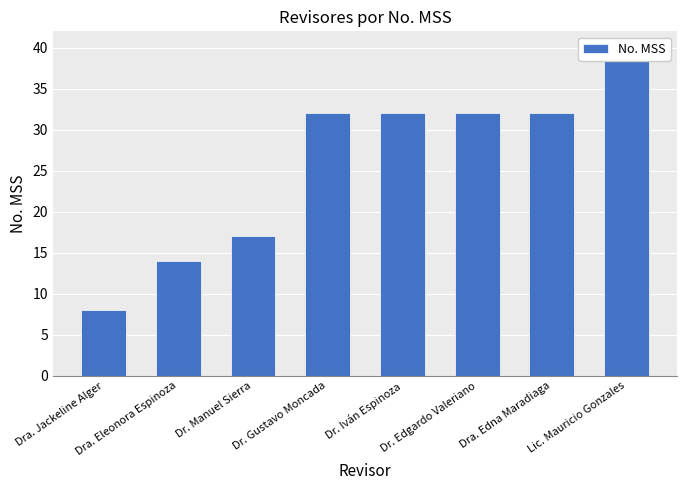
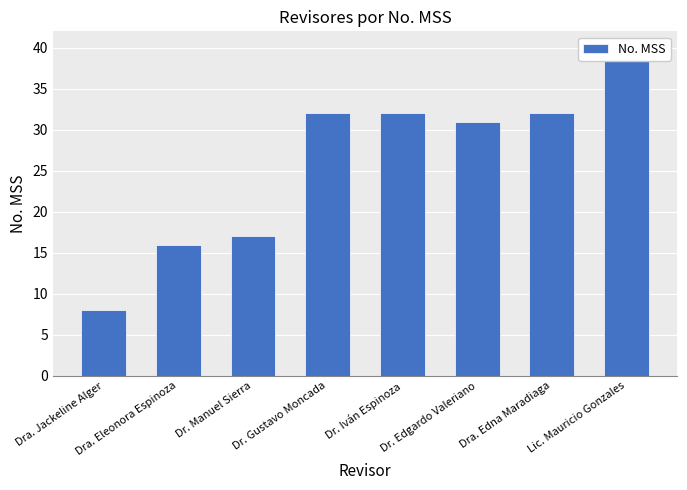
Dra. Eleonora Espinoza: 14 -> 16
Dr. Edgardo Valeriano: 32 -> 31
